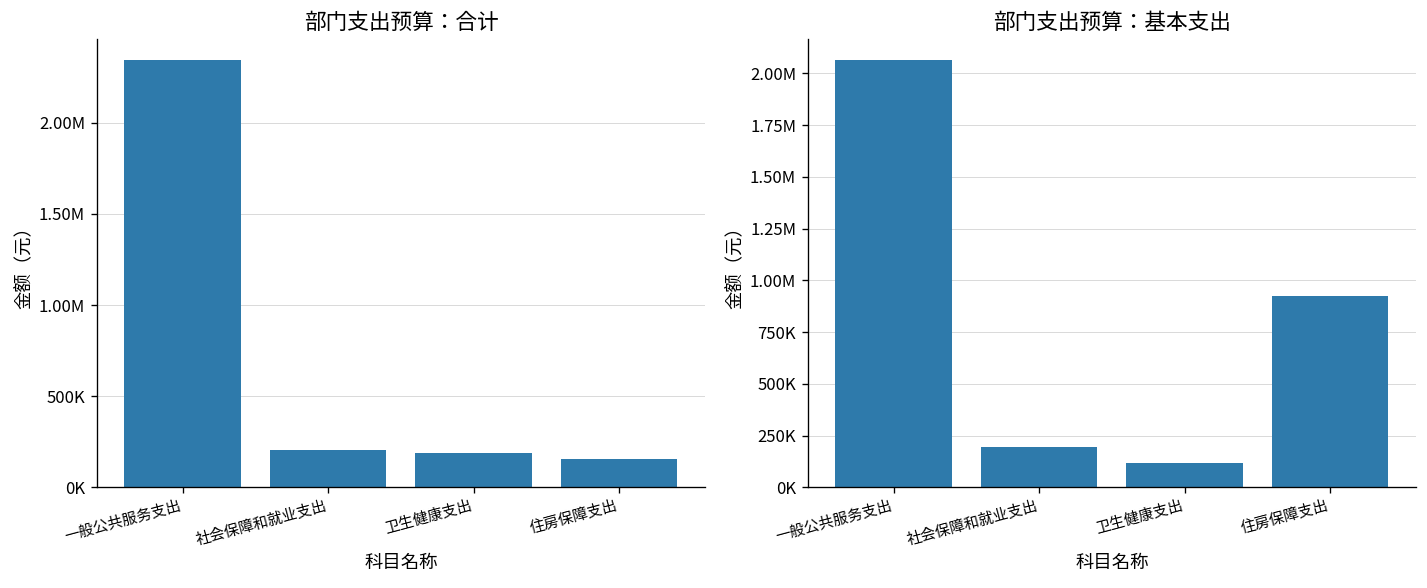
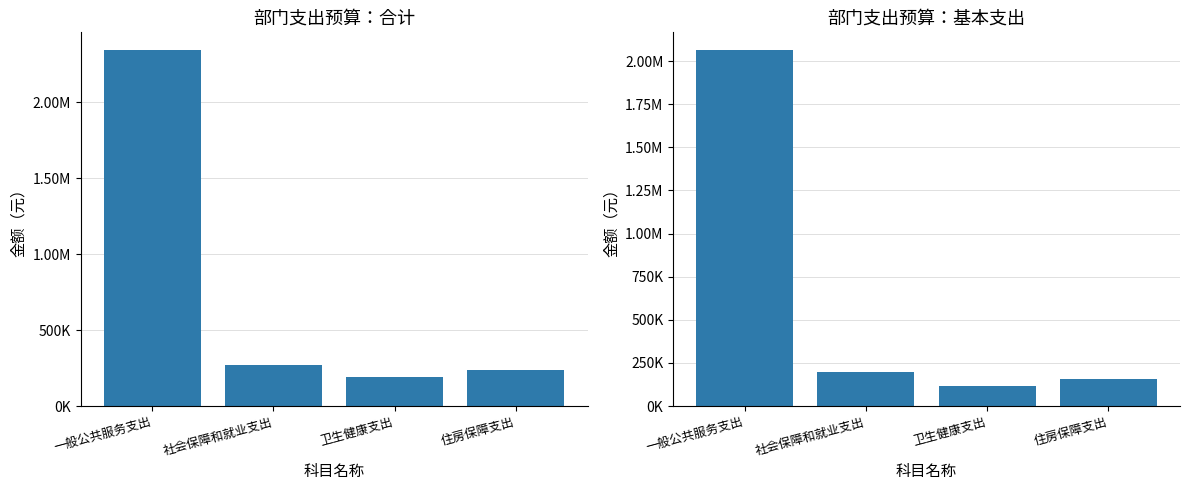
部门支出预算：合计, 社会保障和就业支出: 210000 -> 270000
部门支出预算：合计, 住房保障支出: 160000 -> 240000
部门支出预算：基本支出, 住房保障支出: 930000 -> 160000
